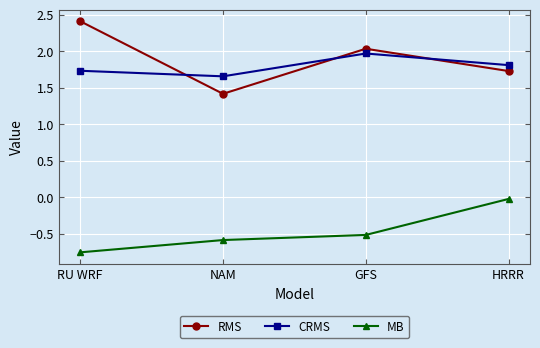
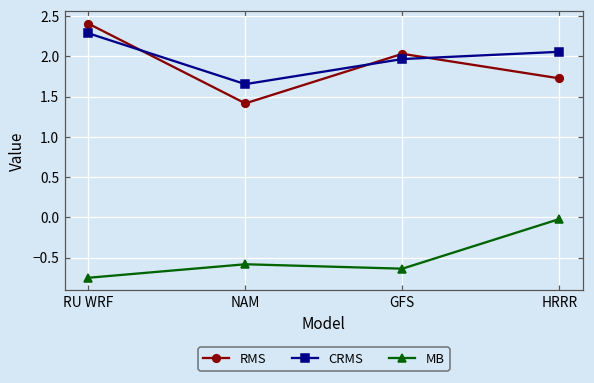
CRMS, RU WRF: 1.7 -> 2.3
MB, GFS: -0.5 -> -0.6
CRMS, HRRR: 1.8 -> 2.1
